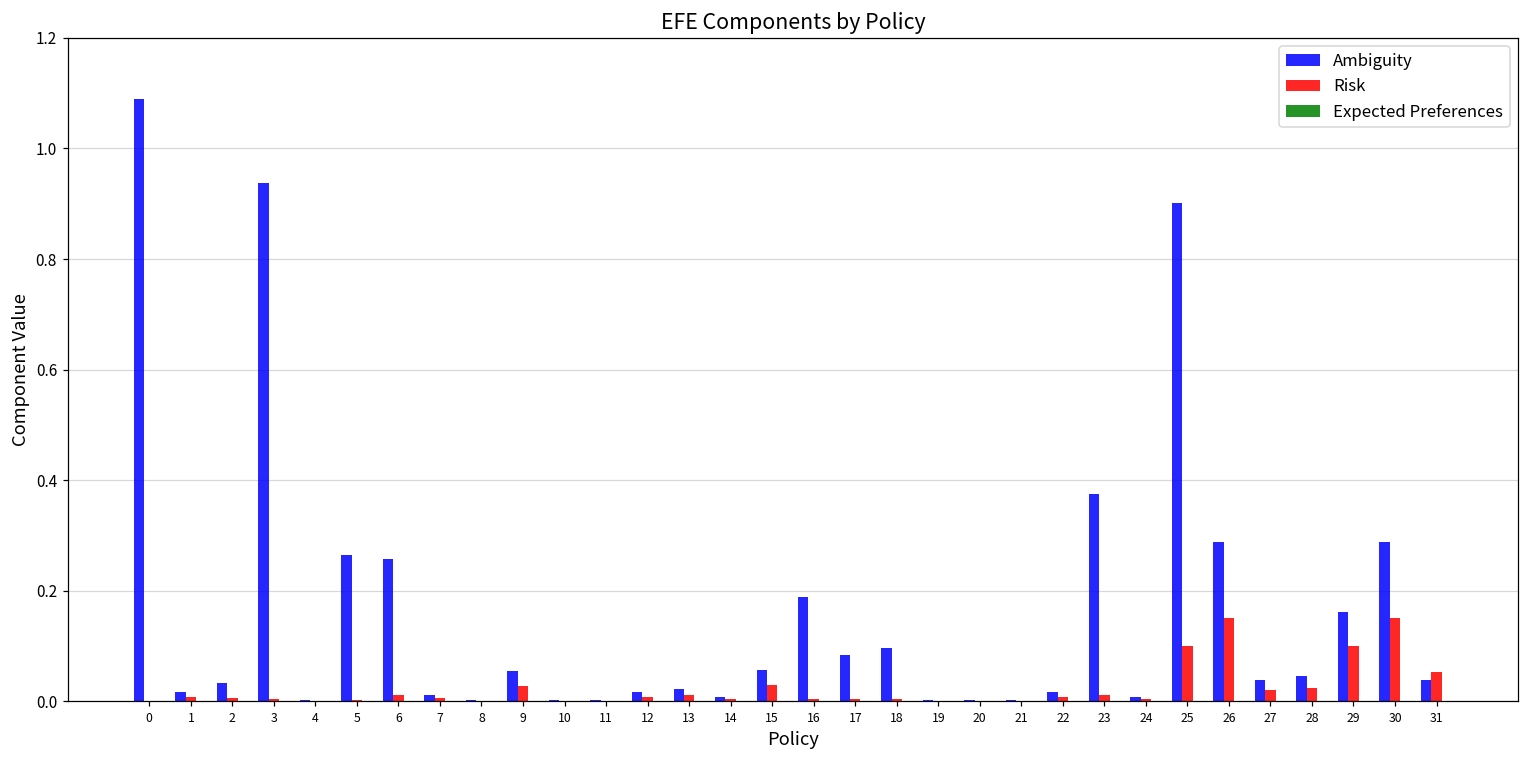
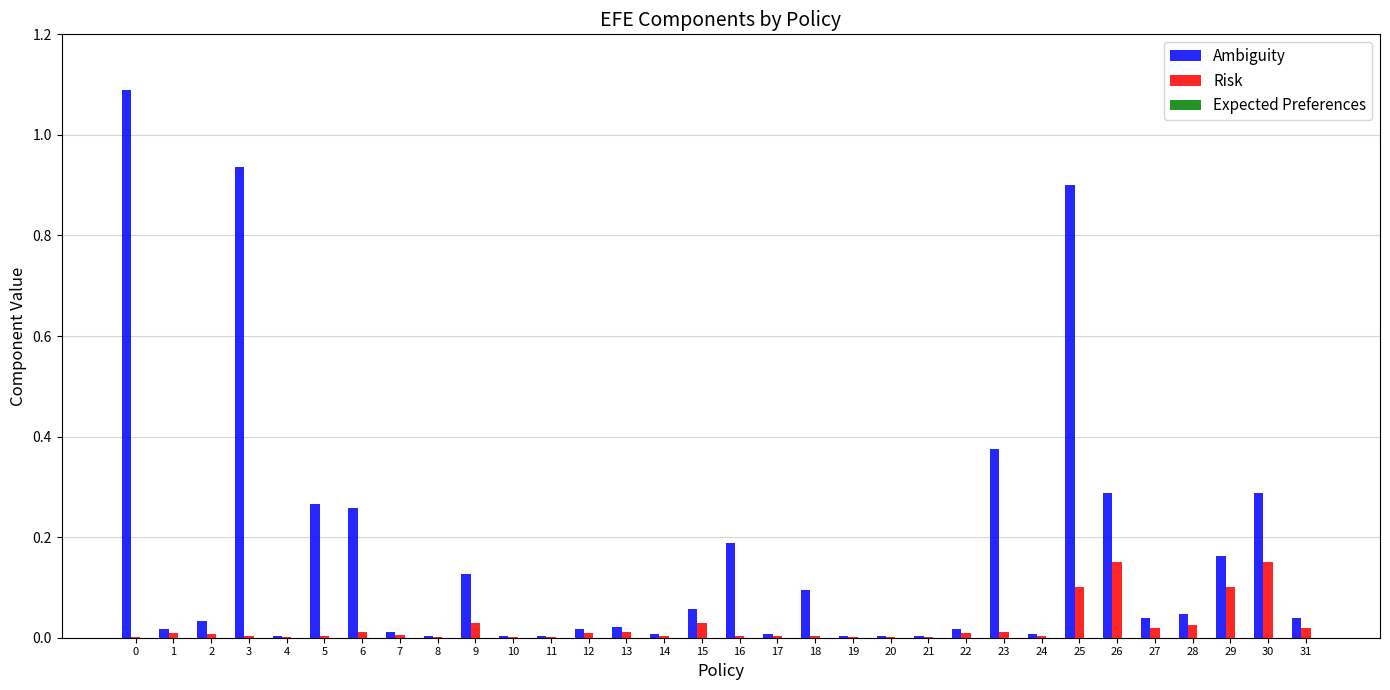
Ambiguity, 9: 0.05 -> 0.13
Ambiguity, 17: 0.08 -> 0.01
Risk, 31: 0.05 -> 0.02
